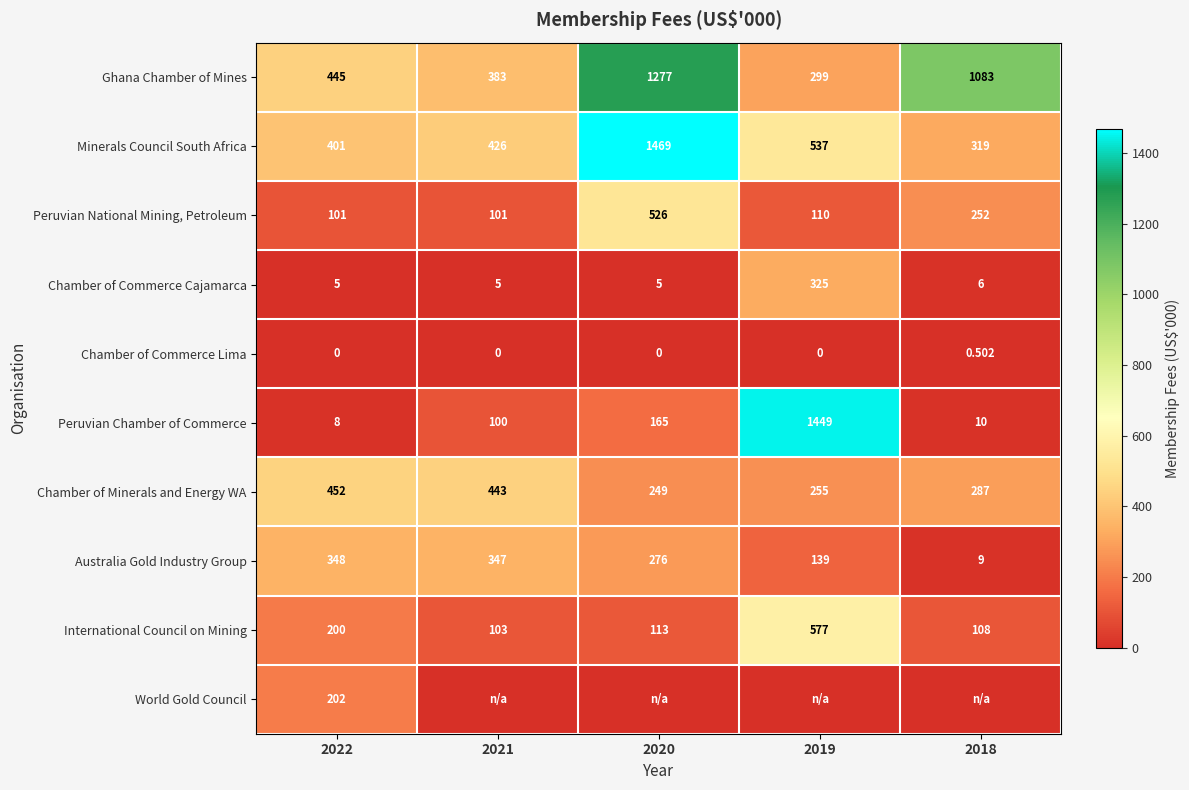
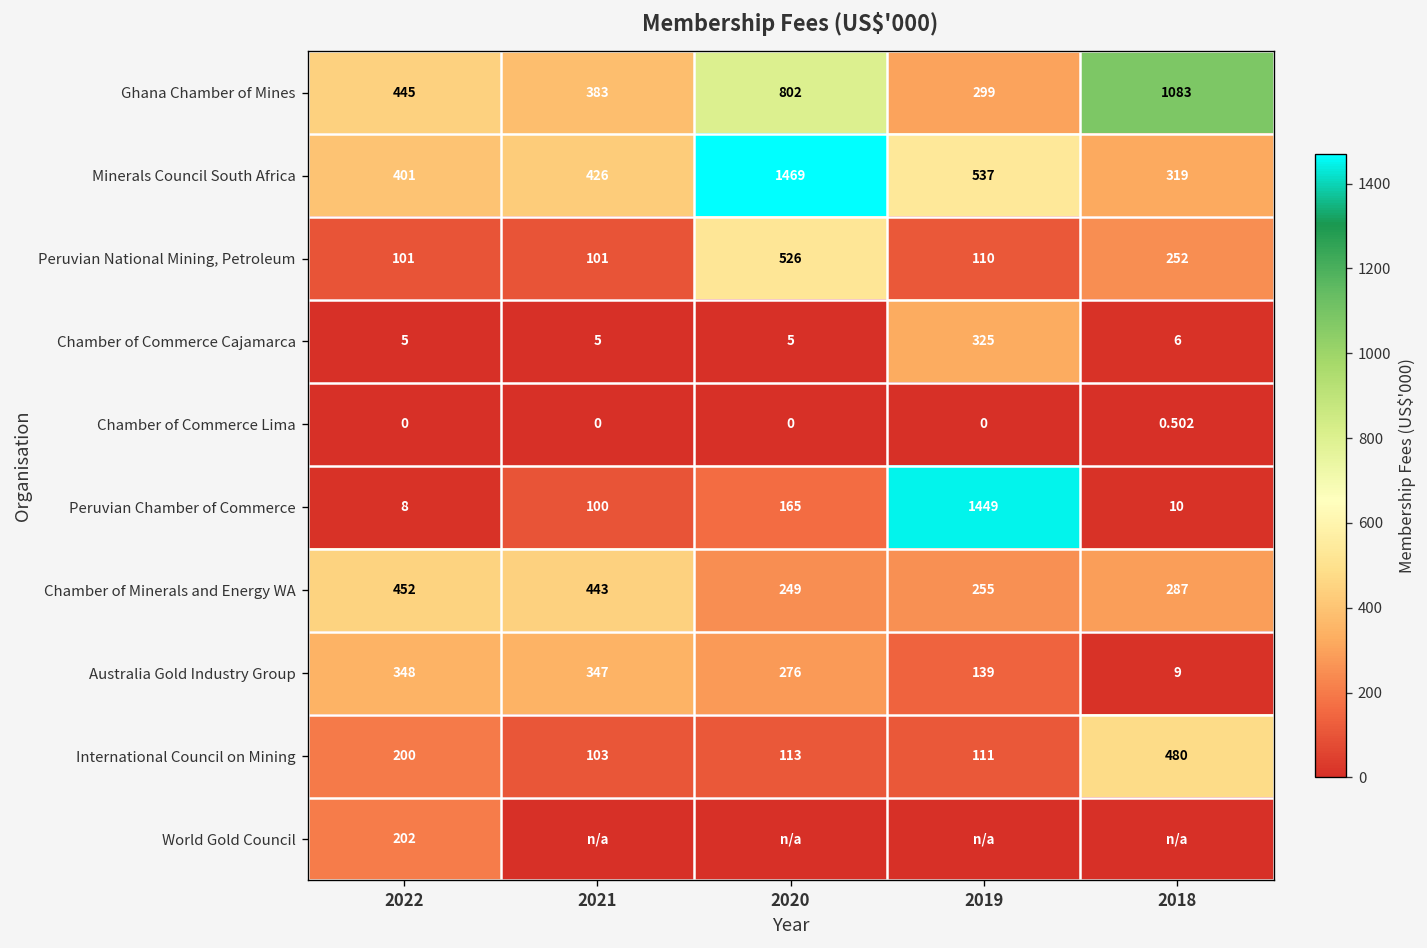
Ghana Chamber of Mines, 2020: 1277 -> 802
International Council on Mining, 2019: 577 -> 111
International Council on Mining, 2018: 108 -> 480
